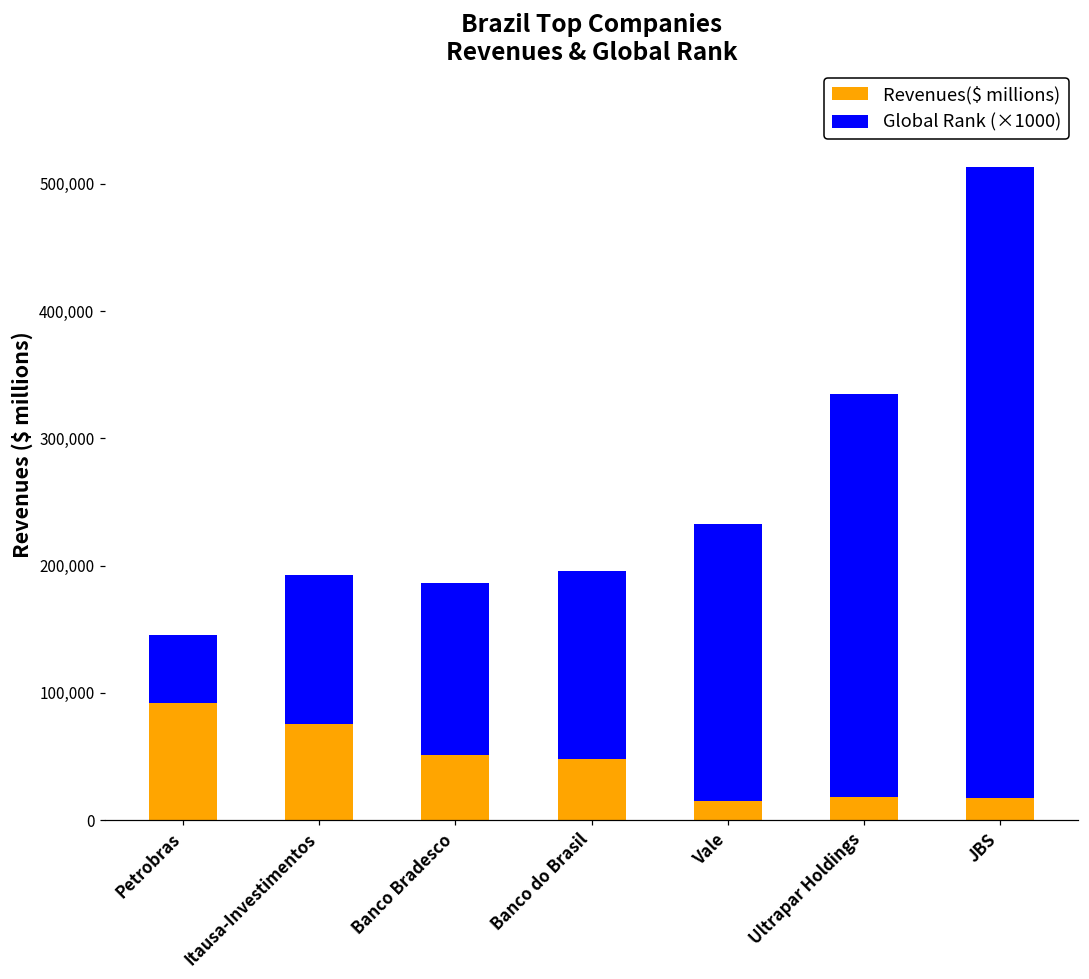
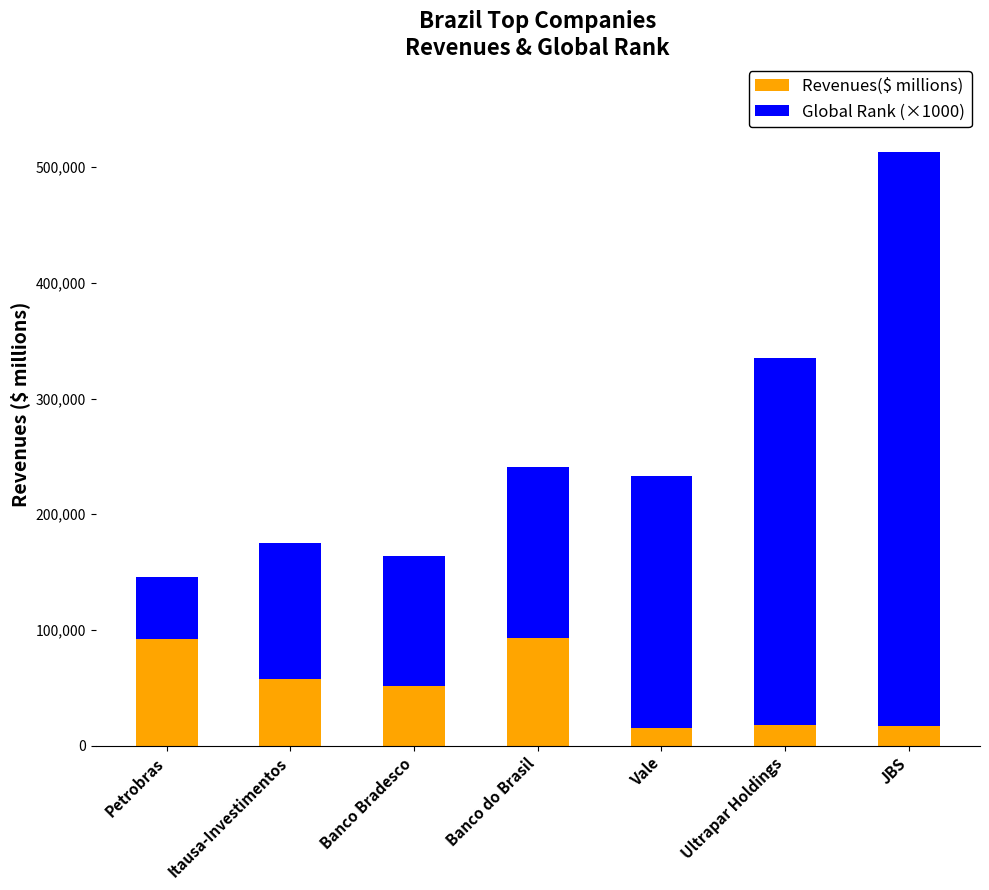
Revenues($ millions), Itausa-Investimentos: 76,000 -> 58,000
Global Rank (×1000), Banco Bradesco: 135,000 -> 112,000
Revenues($ millions), Banco do Brasil: 48,000 -> 93,000
